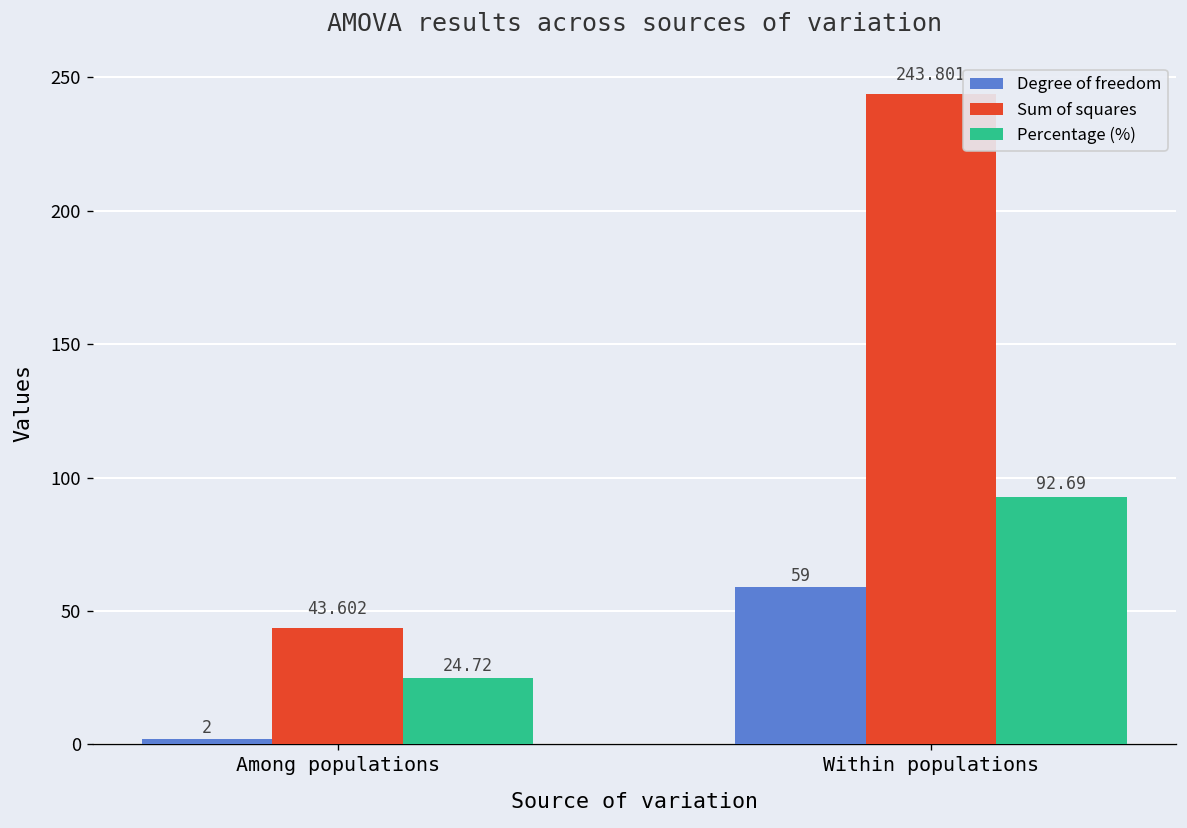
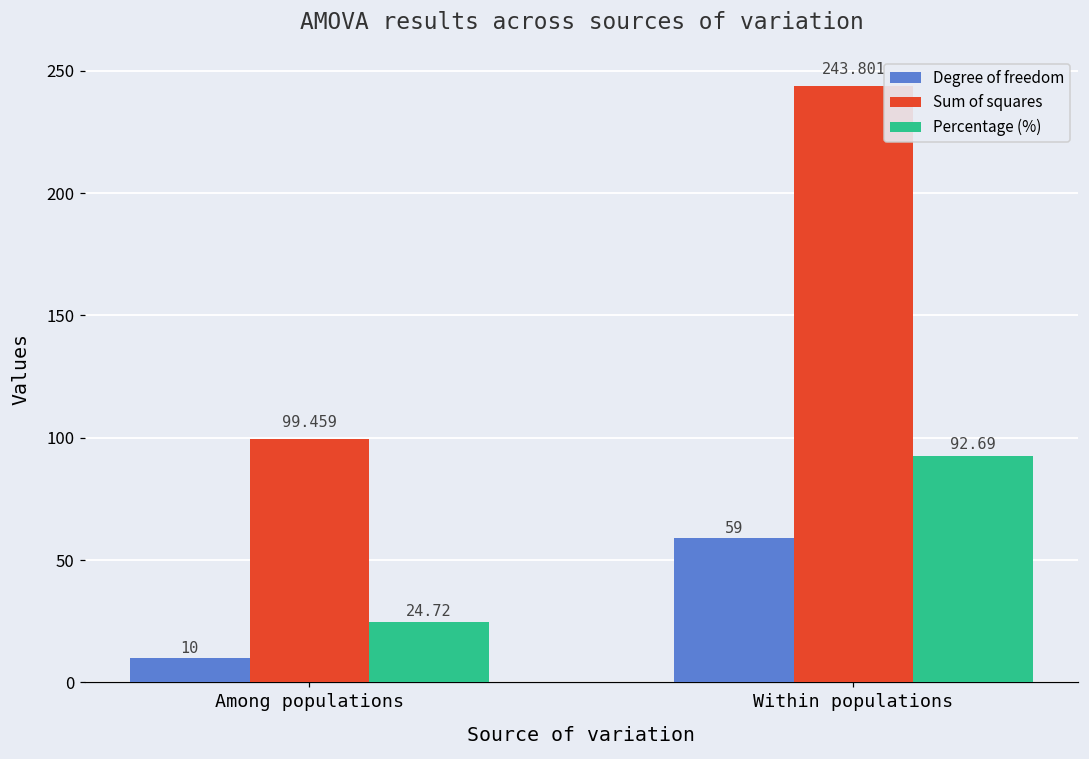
Degree of freedom, Among populations: 2 -> 10
Sum of squares, Among populations: 43.602 -> 99.459
